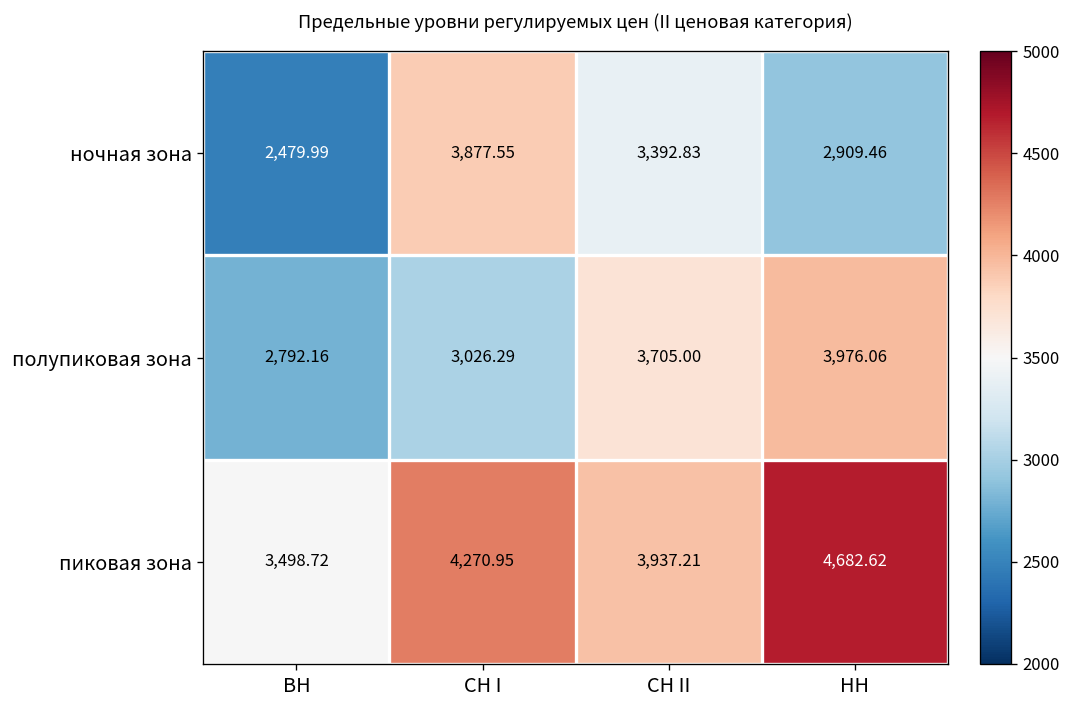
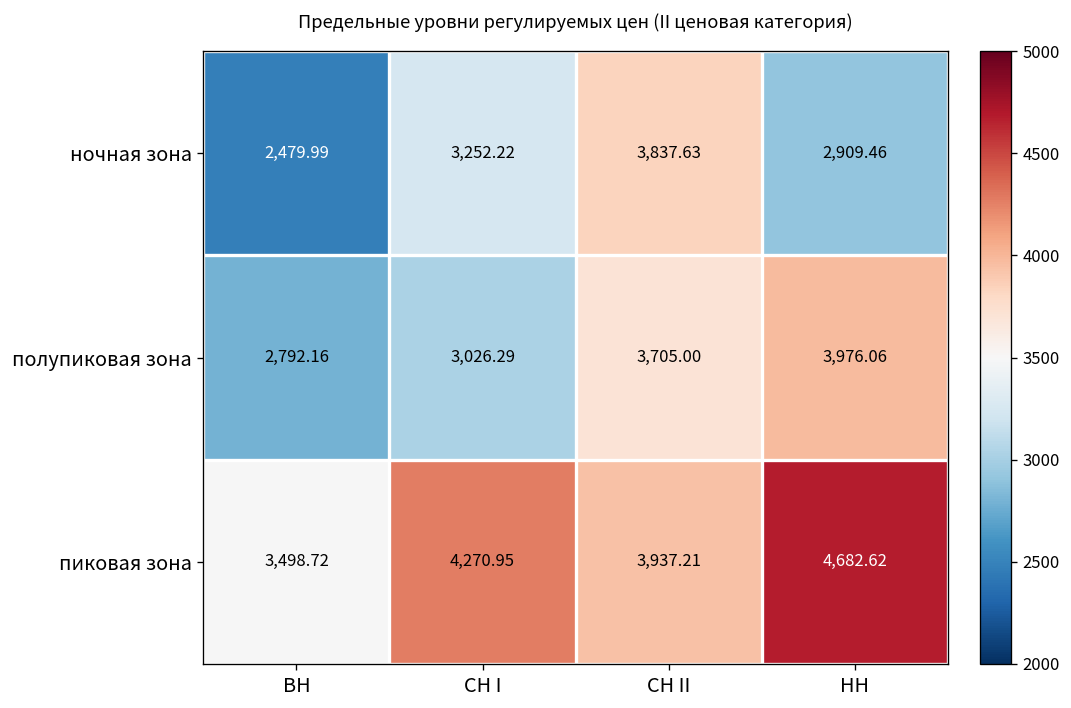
ночная зона, СН I: 3,877.55 -> 3,252.22
ночная зона, СН II: 3,392.83 -> 3,837.63
